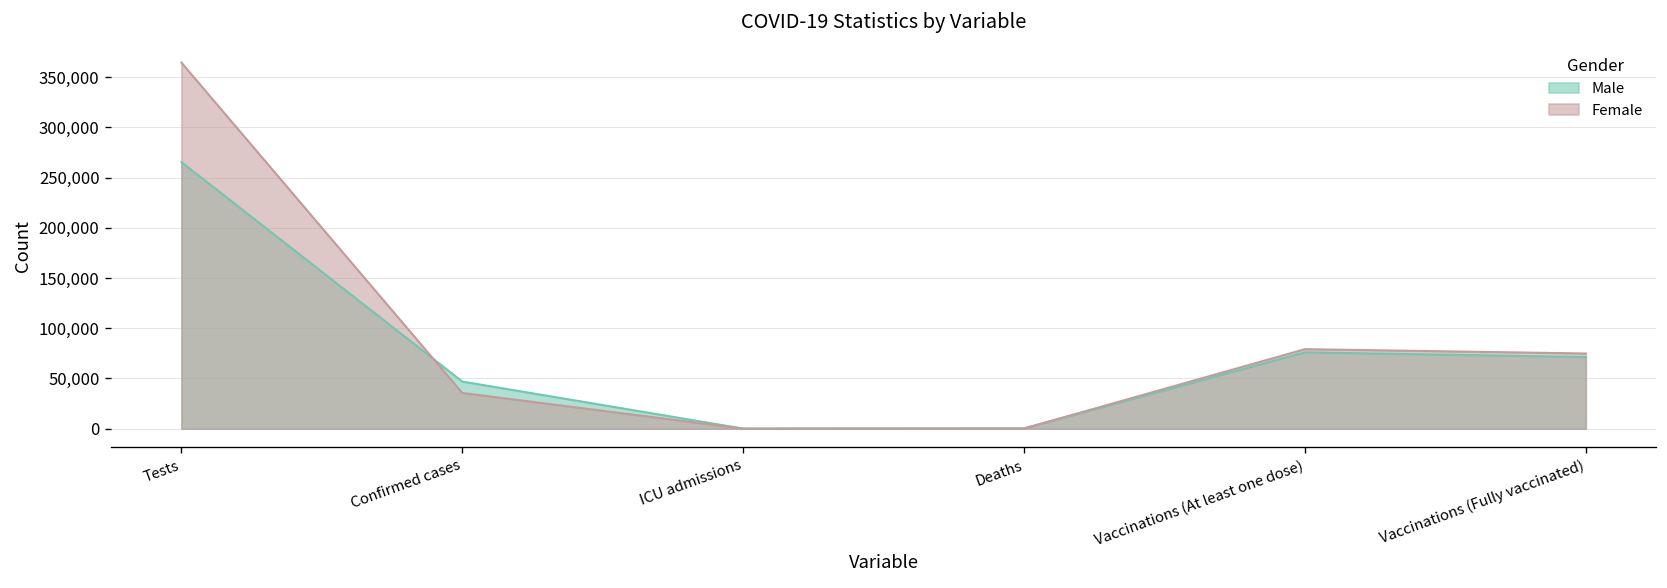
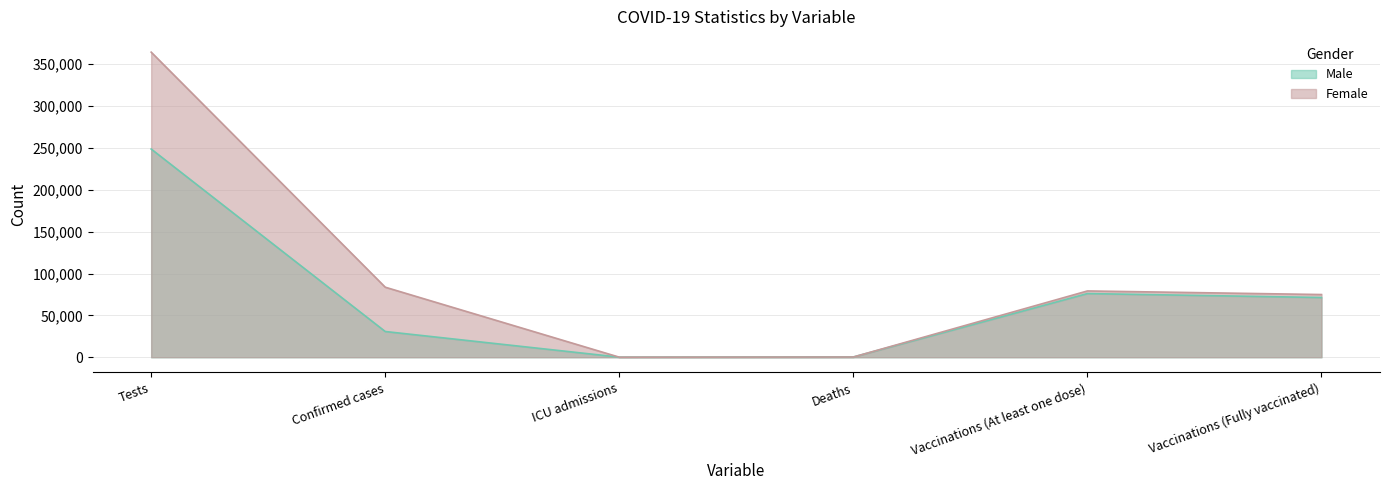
Male, Tests: 270,000 -> 250,000
Male, Confirmed cases: 50,000 -> 30,000
Female, Confirmed cases: 40,000 -> 80,000
